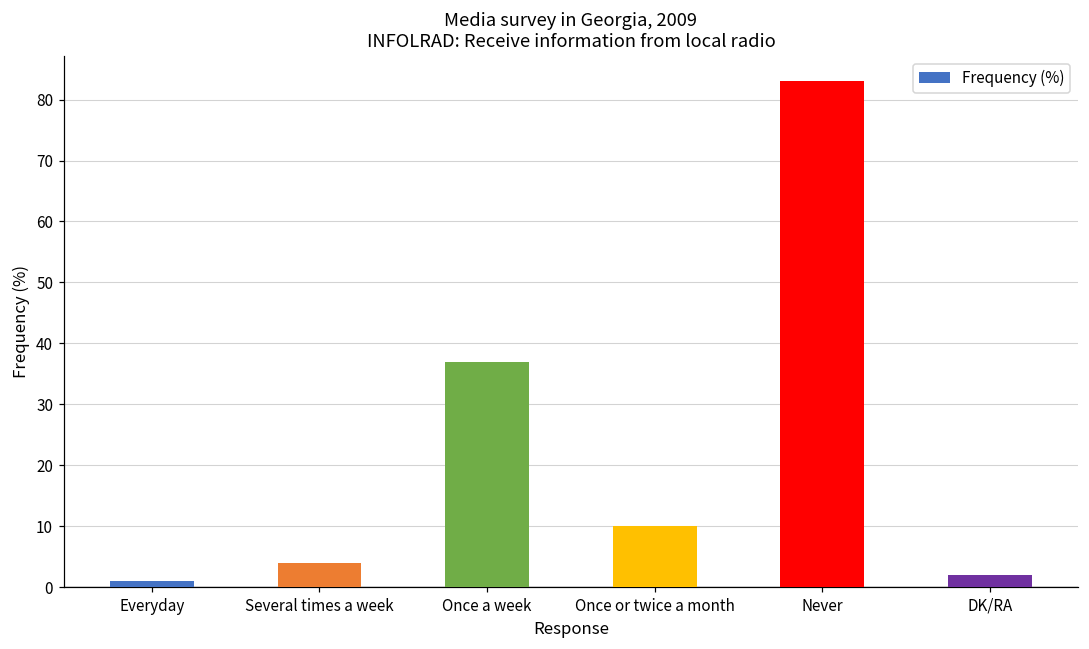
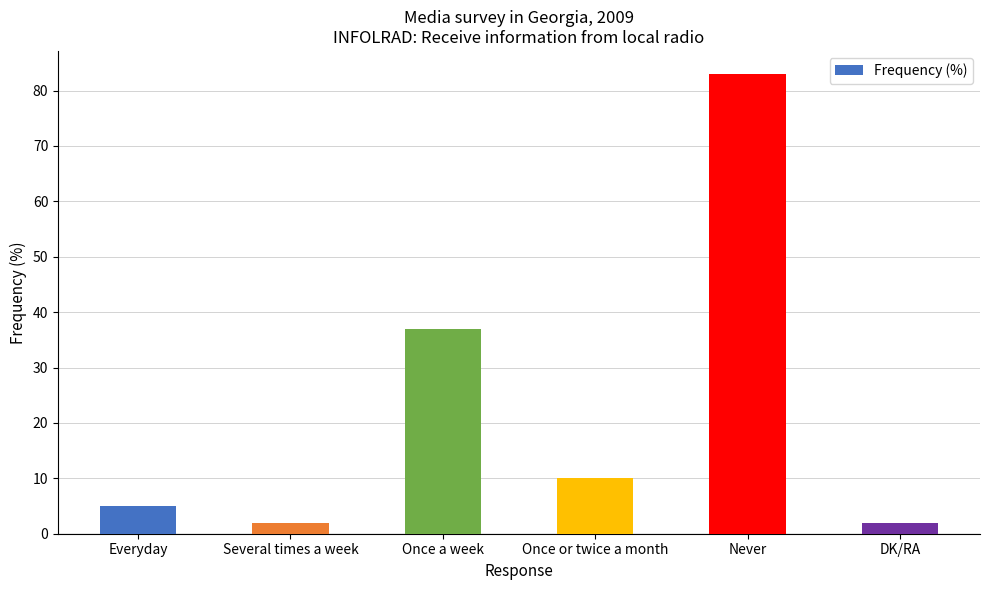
Everyday: 1 -> 5
Several times a week: 4 -> 2
